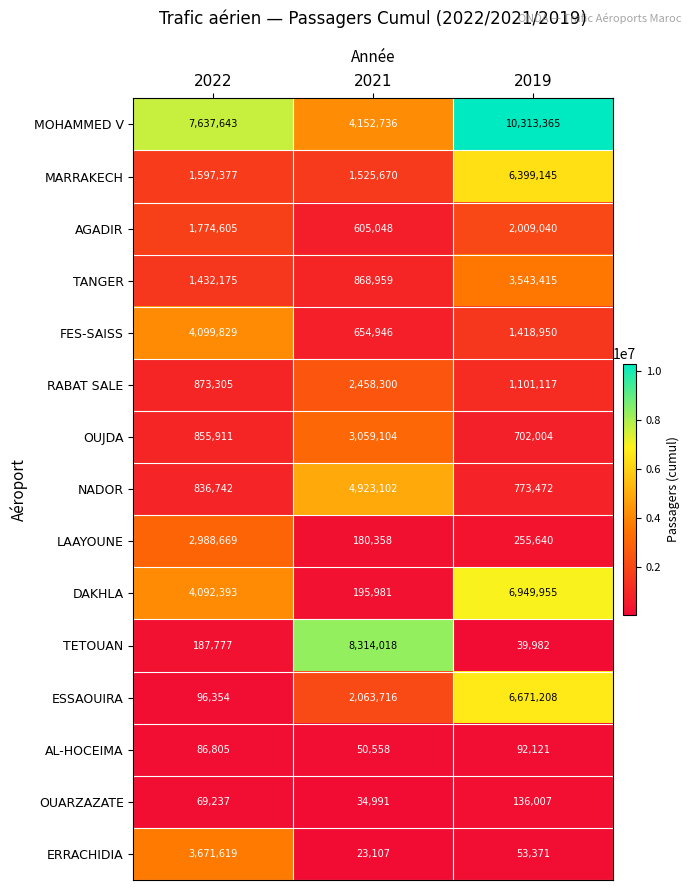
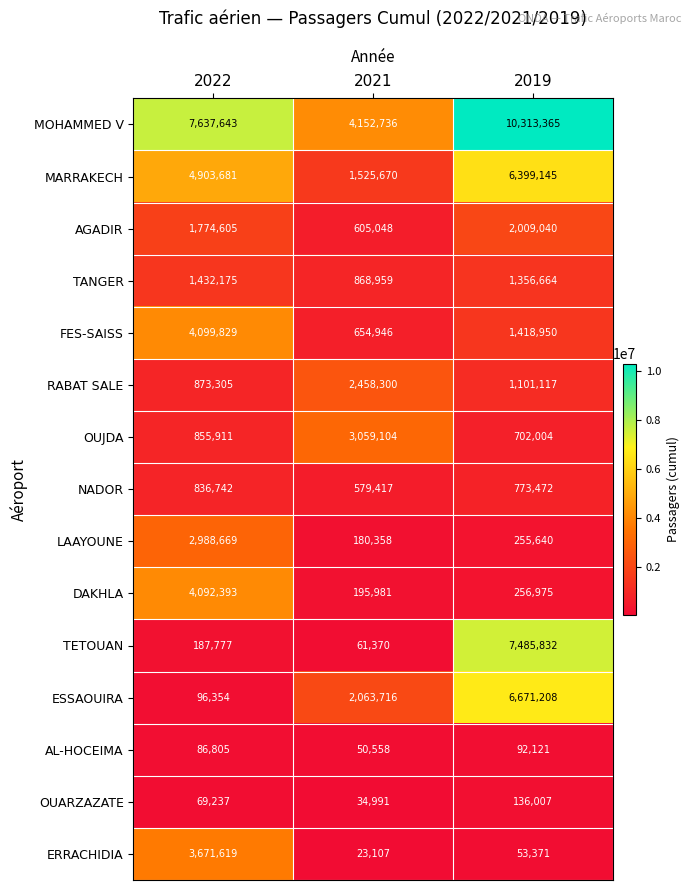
MARRAKECH, 2022: 1,597,377 -> 4,903,681
TANGER, 2019: 3,543,415 -> 1,356,664
NADOR, 2021: 4,923,102 -> 579,417
DAKHLA, 2019: 6,949,955 -> 256,975
TETOUAN, 2021: 8,314,018 -> 61,370
TETOUAN, 2019: 39,982 -> 7,485,832
